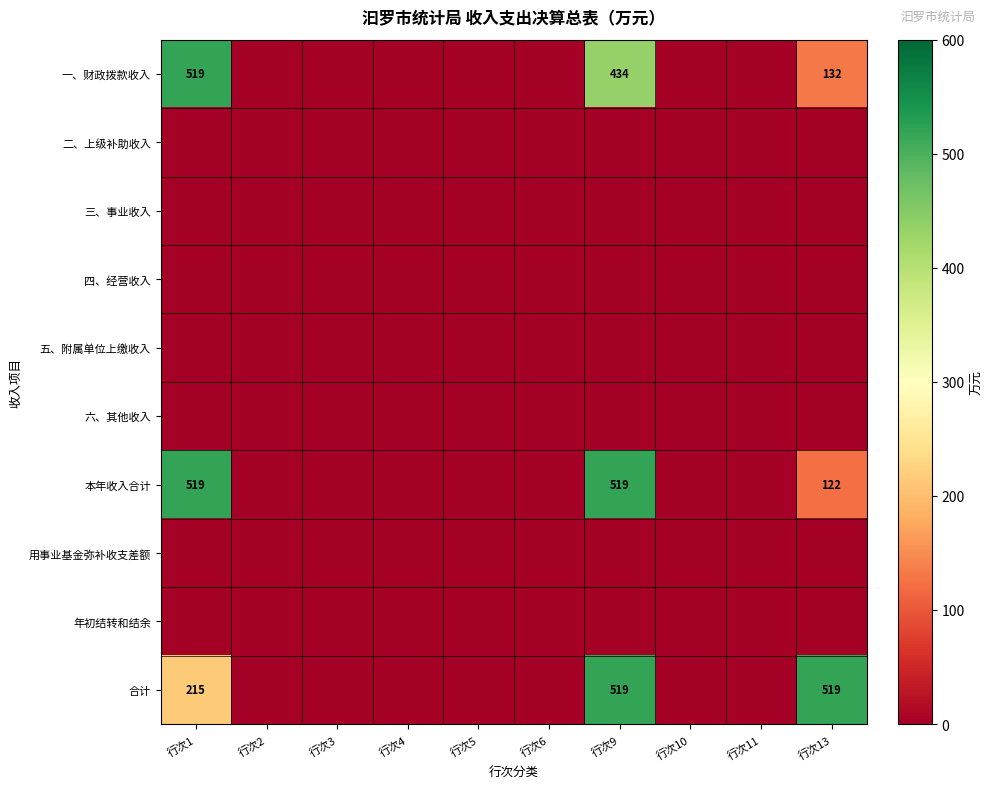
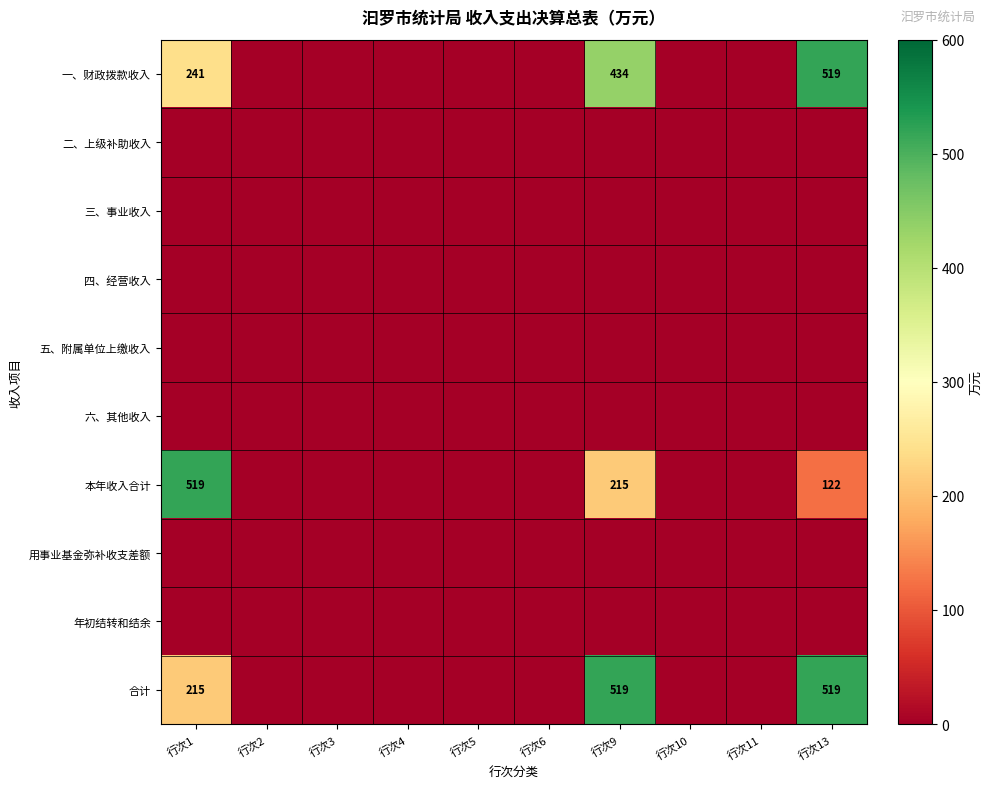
一、财政拨款收入, 行次1: 519 -> 241
一、财政拨款收入, 行次13: 132 -> 519
本年收入合计, 行次9: 519 -> 215
